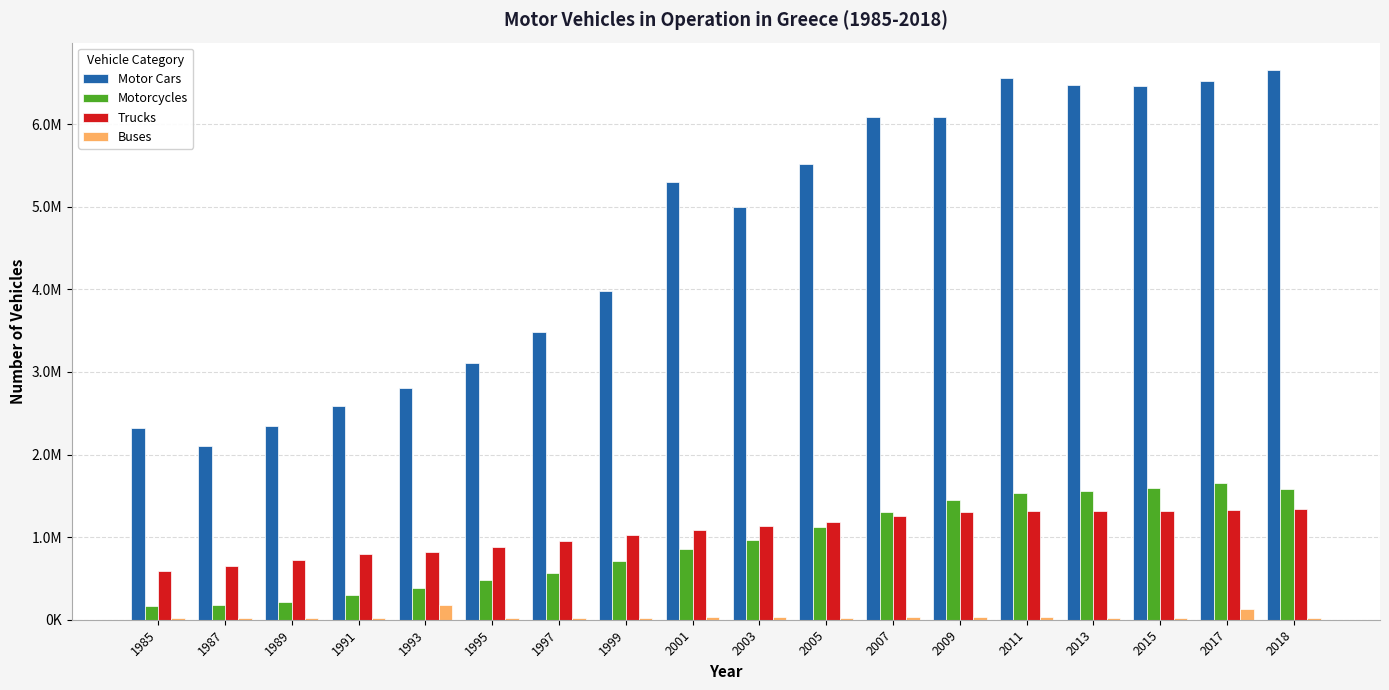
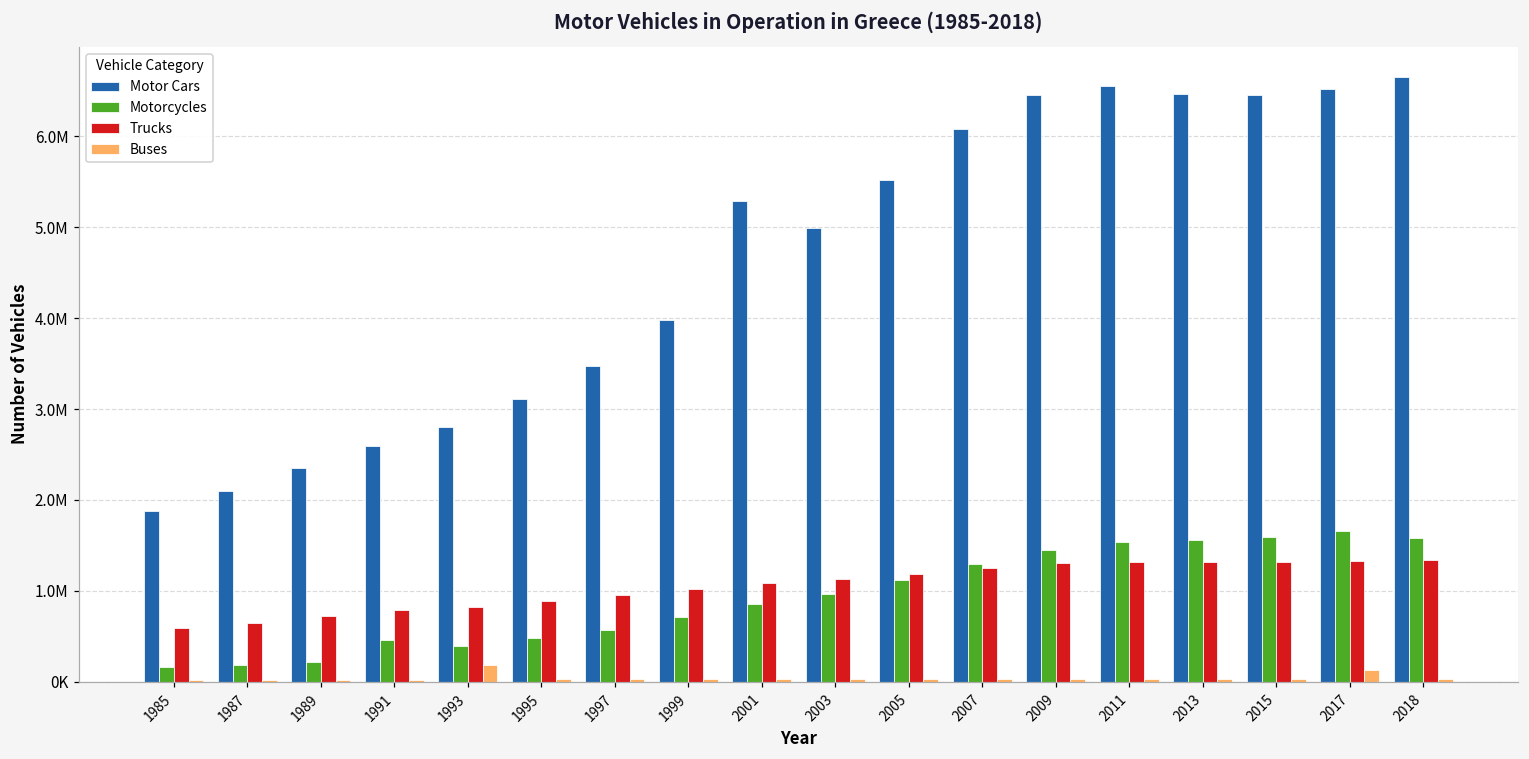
Motor Cars, 1985: 2300000 -> 1900000
Motorcycles, 1991: 300000 -> 500000
Motor Cars, 2009: 6100000 -> 6500000
